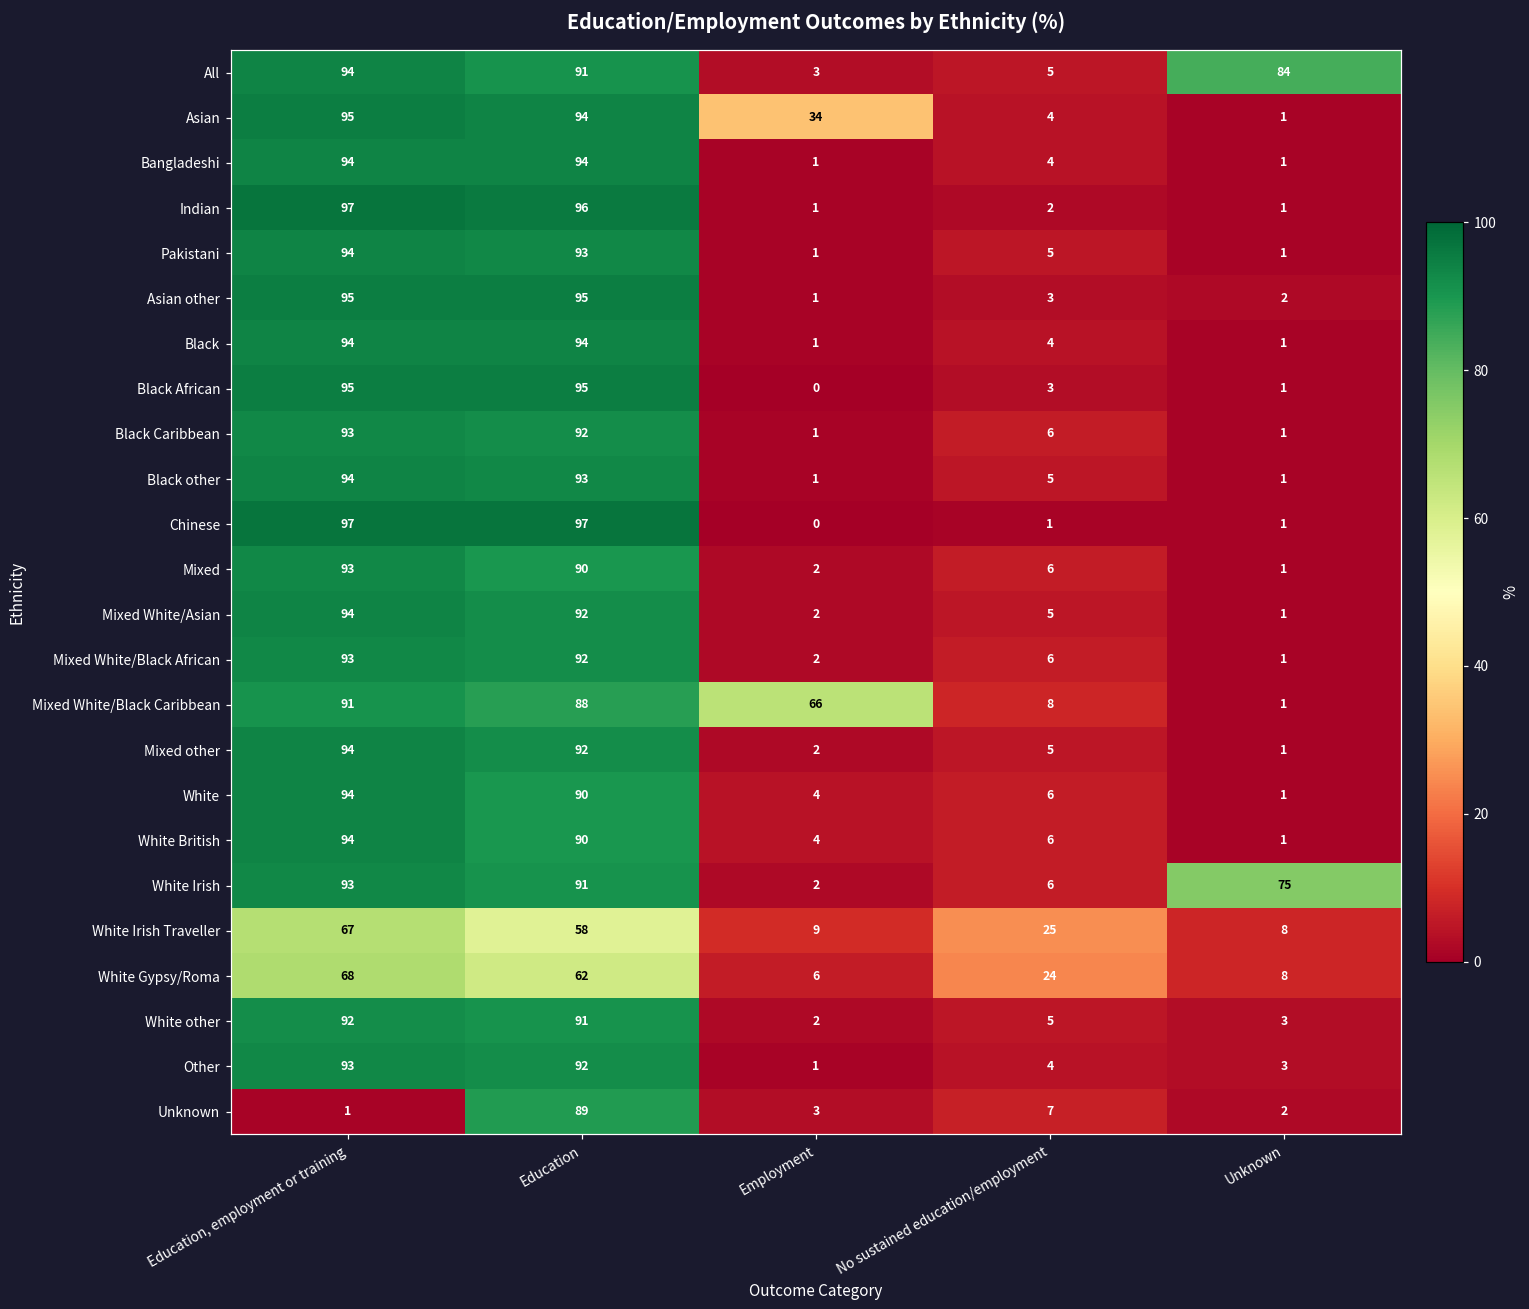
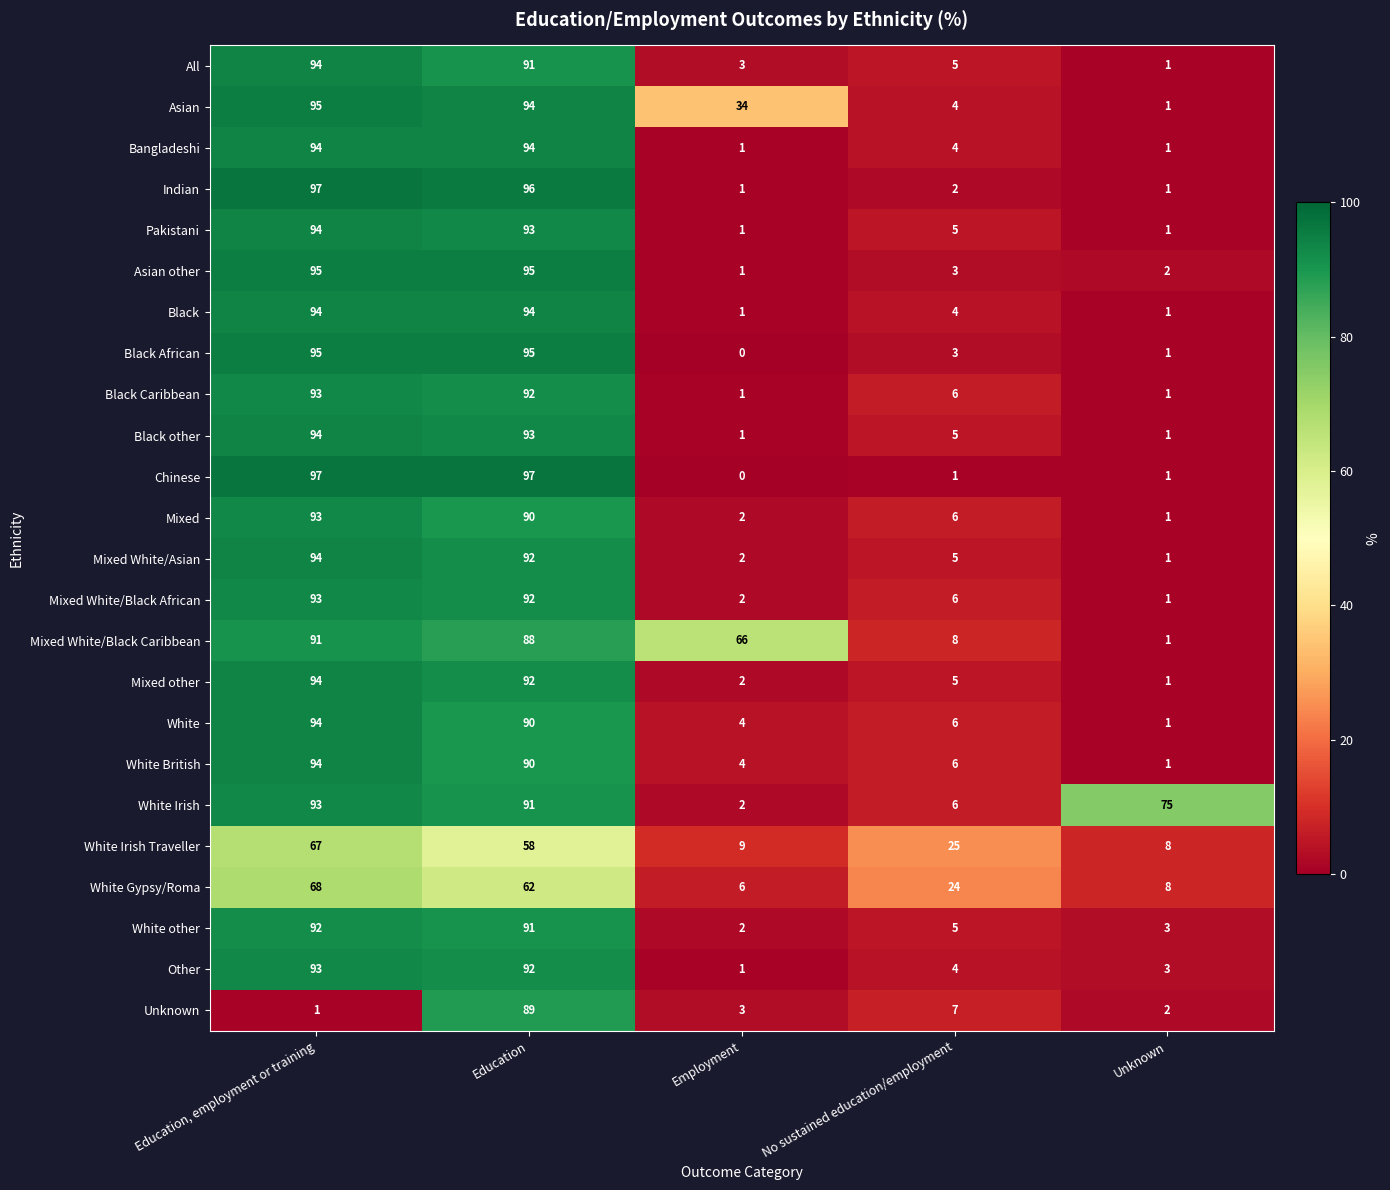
All, Unknown: 84 -> 1
